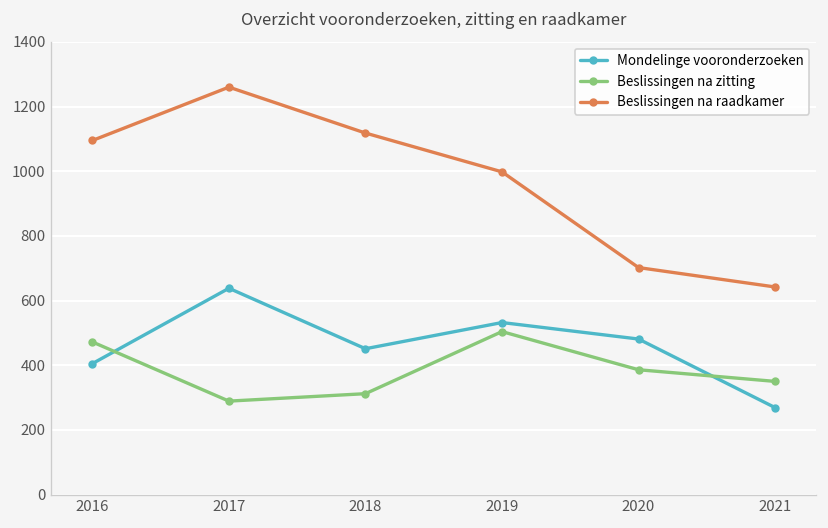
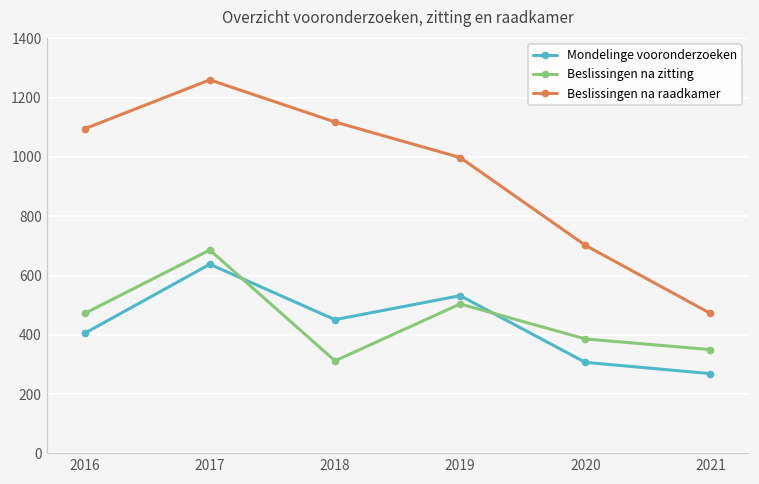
Beslissingen na zitting, 2017: 290 -> 690
Mondelinge vooronderzoeken, 2020: 480 -> 310
Beslissingen na raadkamer, 2021: 640 -> 470
